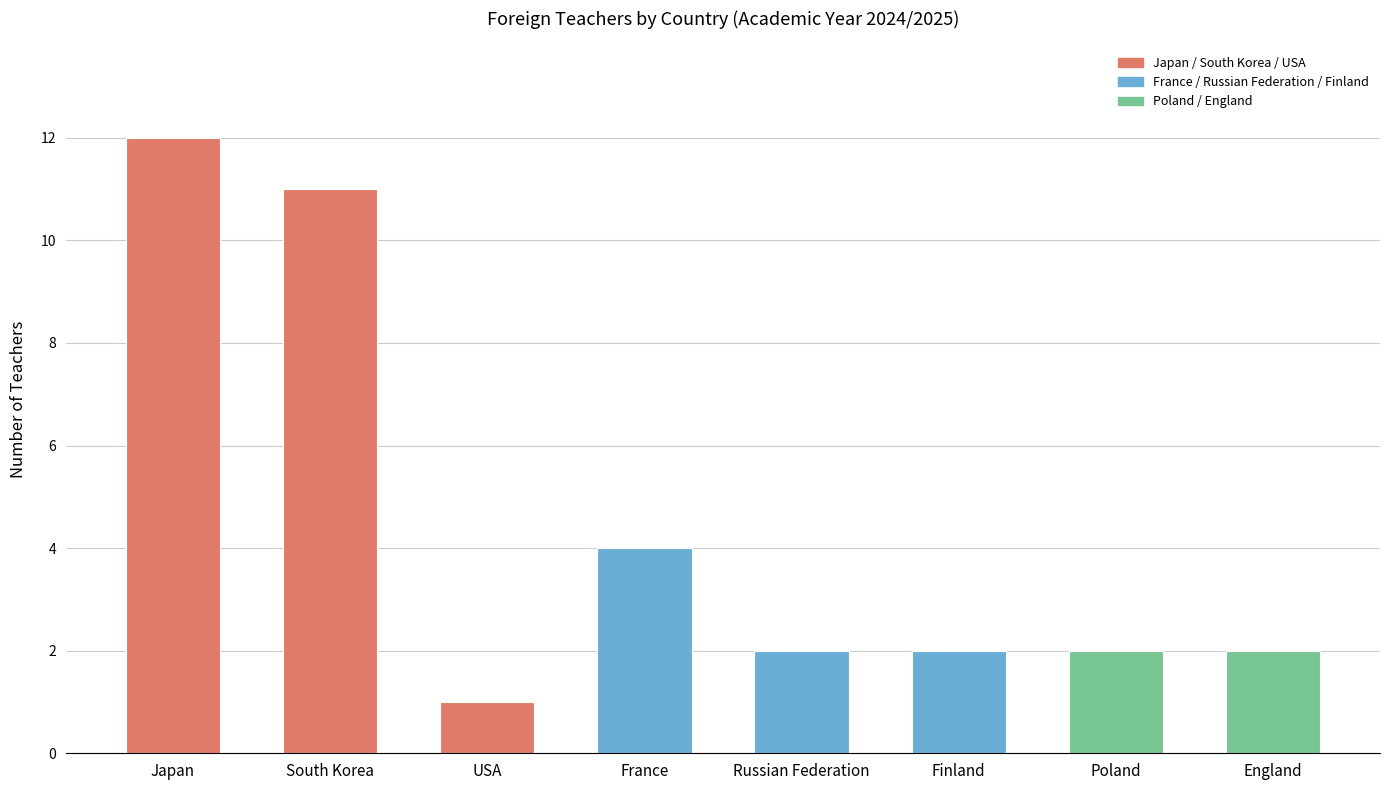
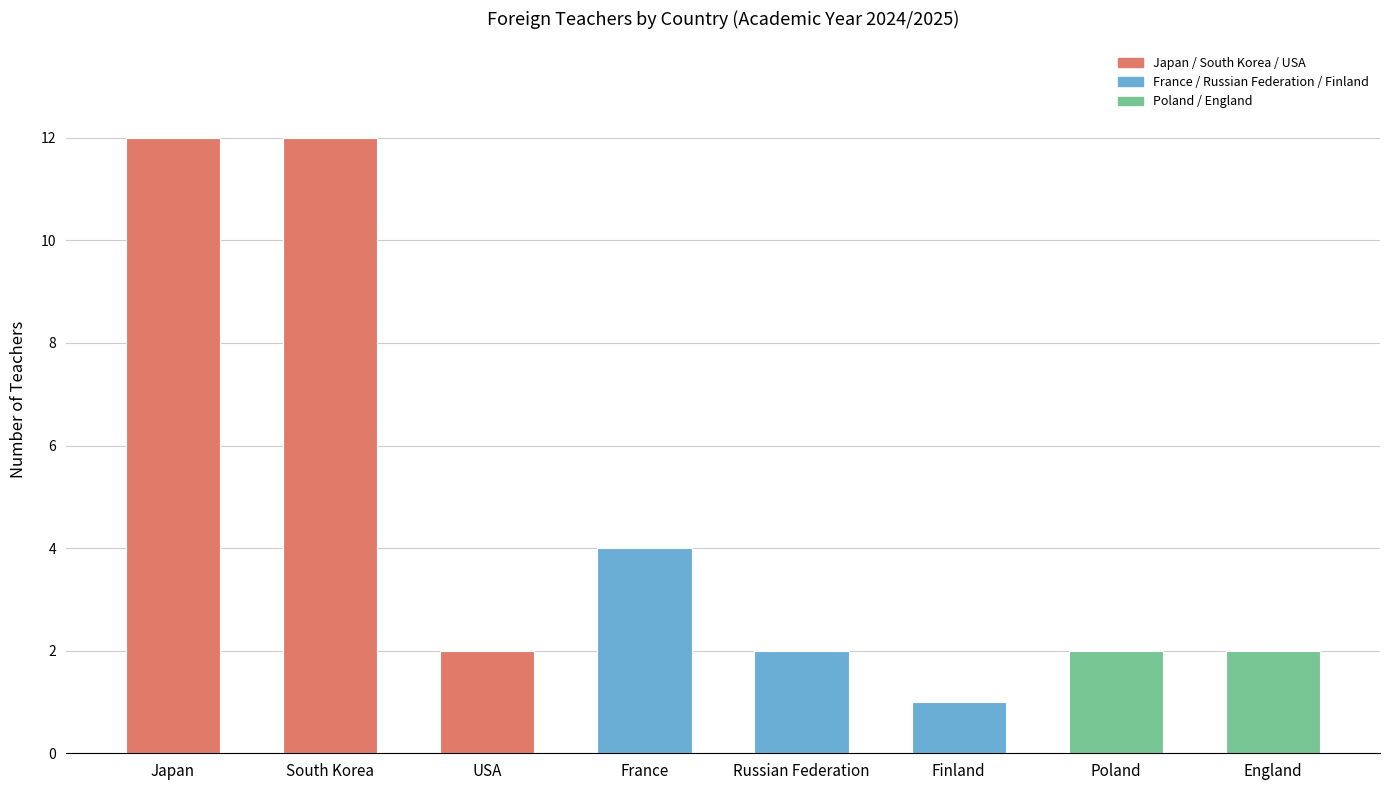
South Korea: 11 -> 12
USA: 1 -> 2
Finland: 2 -> 1
